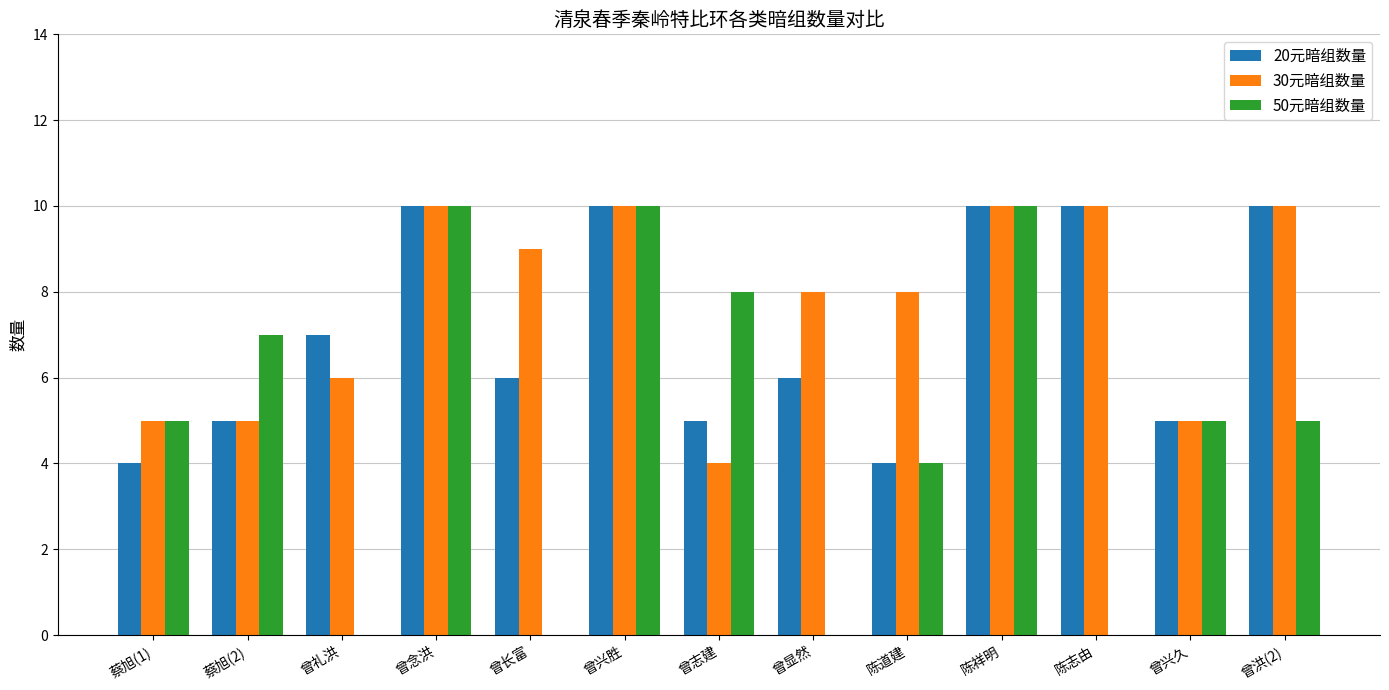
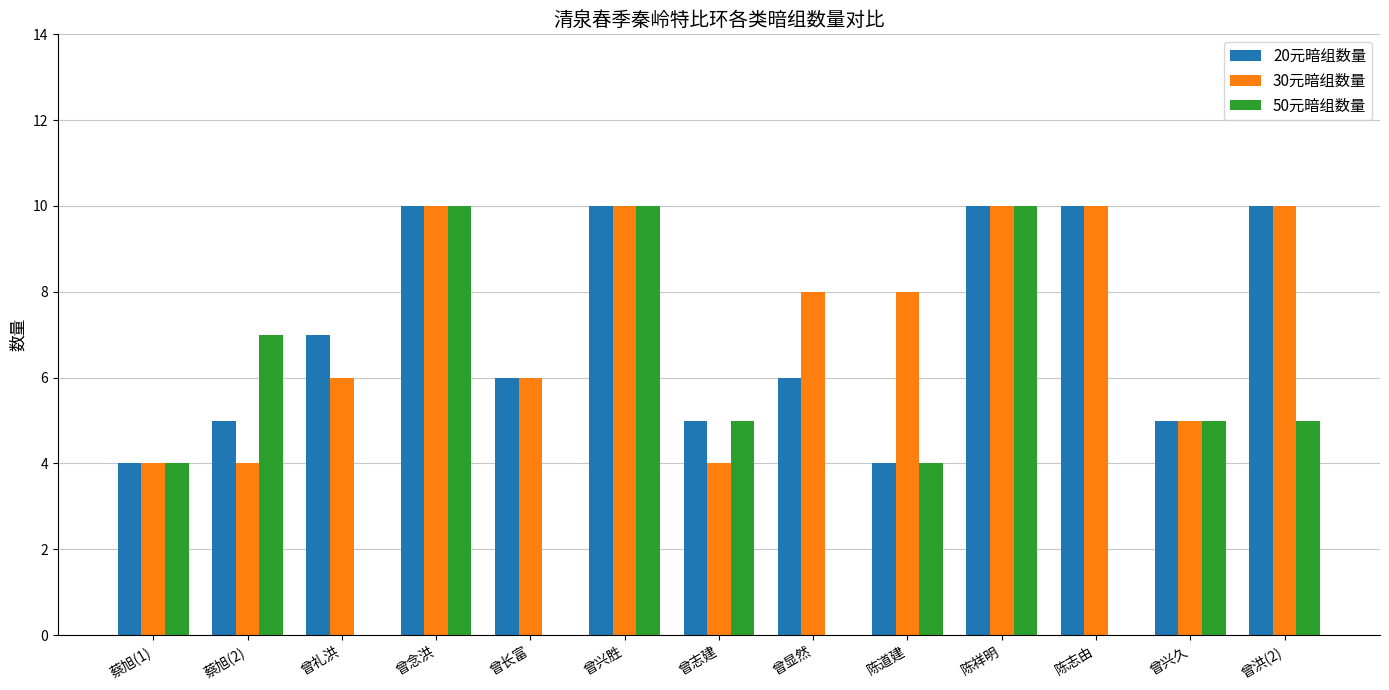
30元暗组数量, 蔡旭(1): 5 -> 4
50元暗组数量, 蔡旭(1): 5 -> 4
30元暗组数量, 蔡旭(2): 5 -> 4
30元暗组数量, 曾长富: 9 -> 6
50元暗组数量, 曾志建: 8 -> 5
